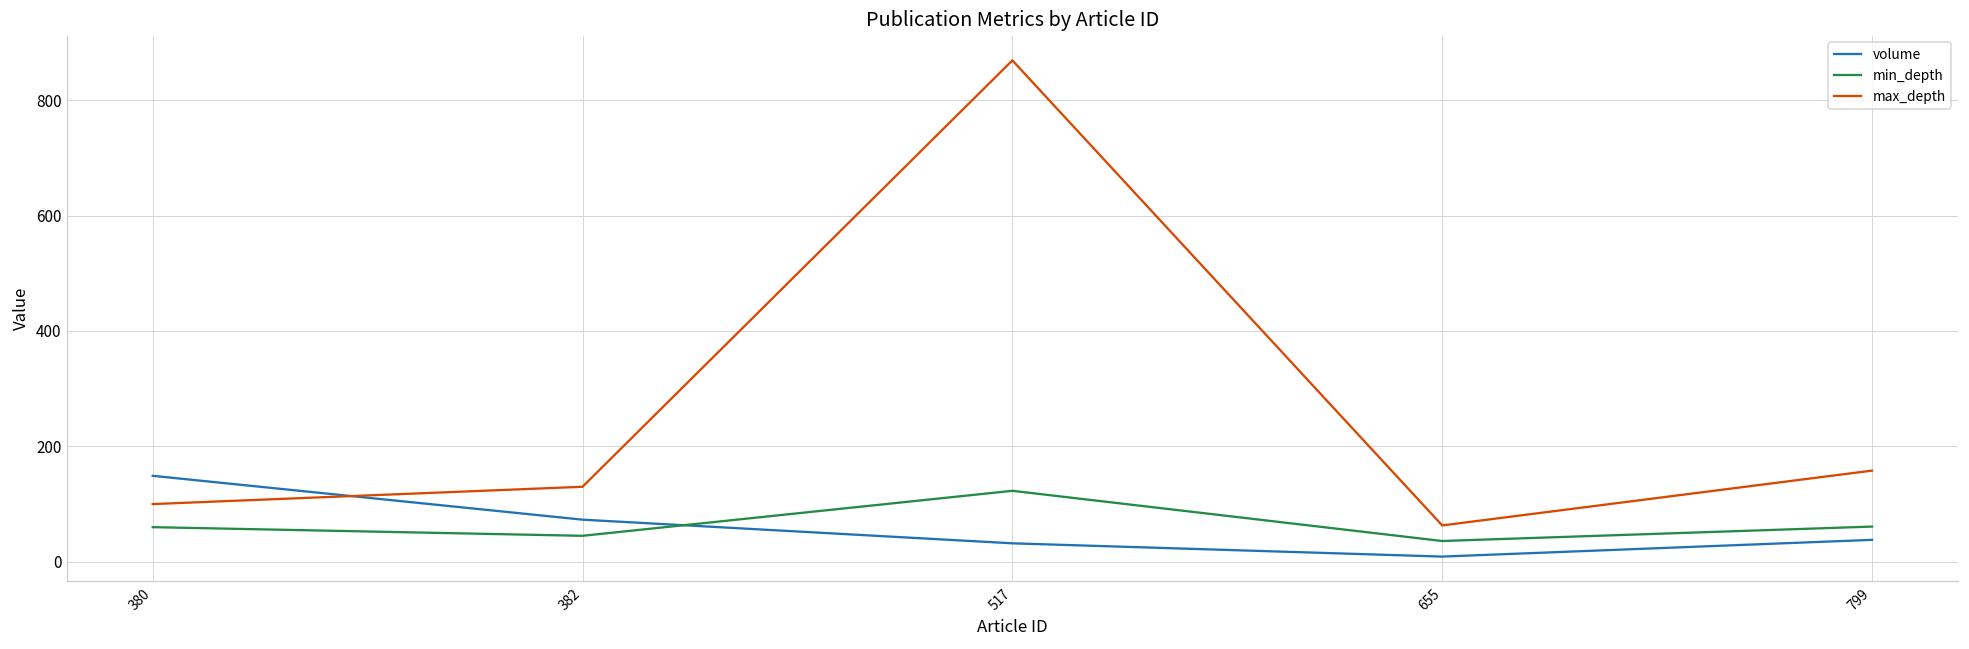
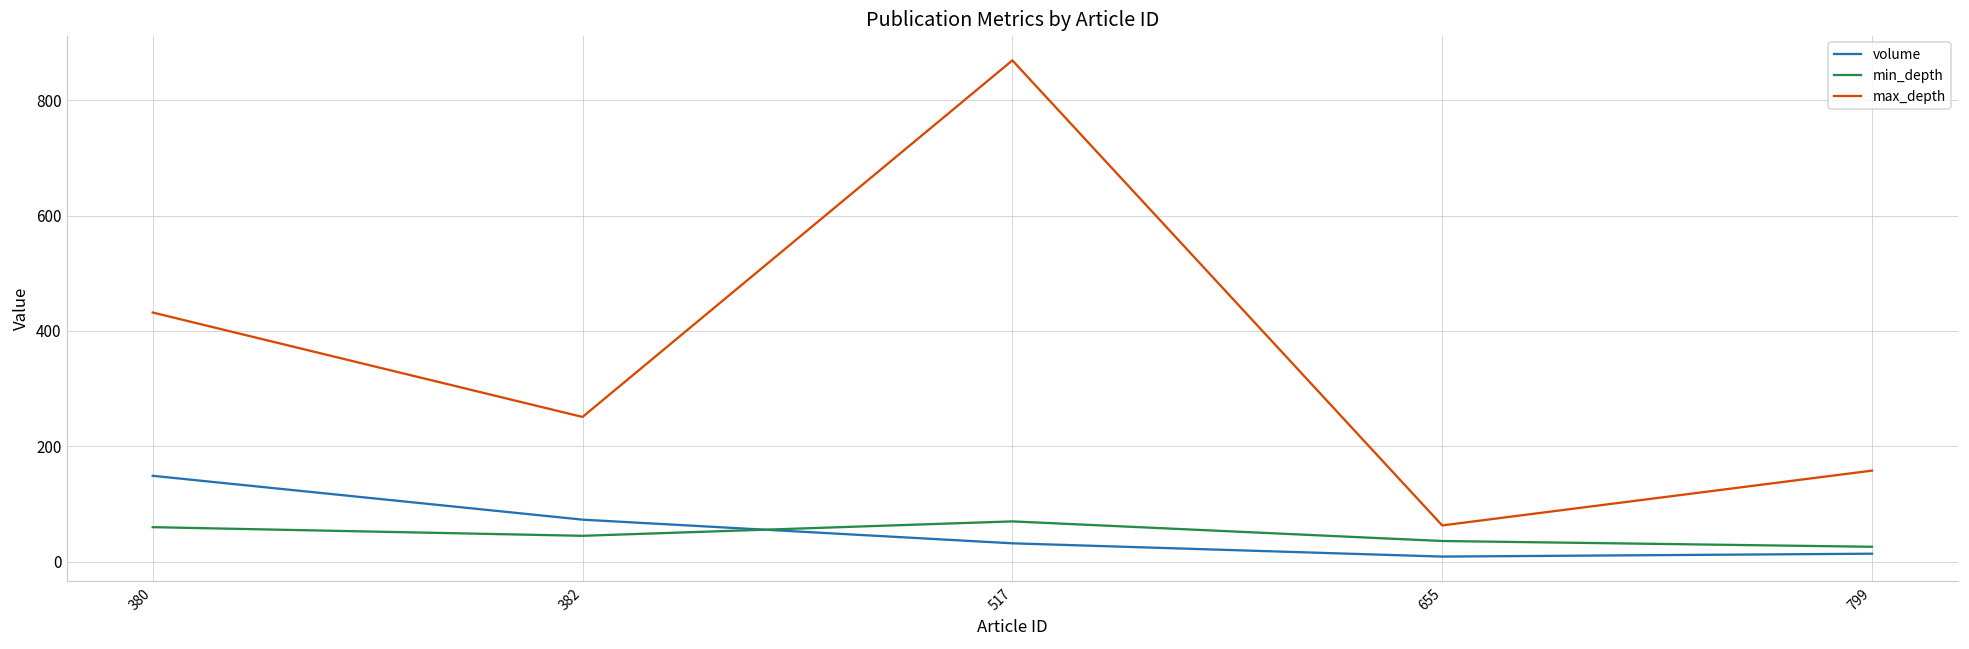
max_depth, 380: 100 -> 430
max_depth, 382: 130 -> 250
min_depth, 517: 120 -> 70
volume, 799: 40 -> 10
min_depth, 799: 60 -> 30
